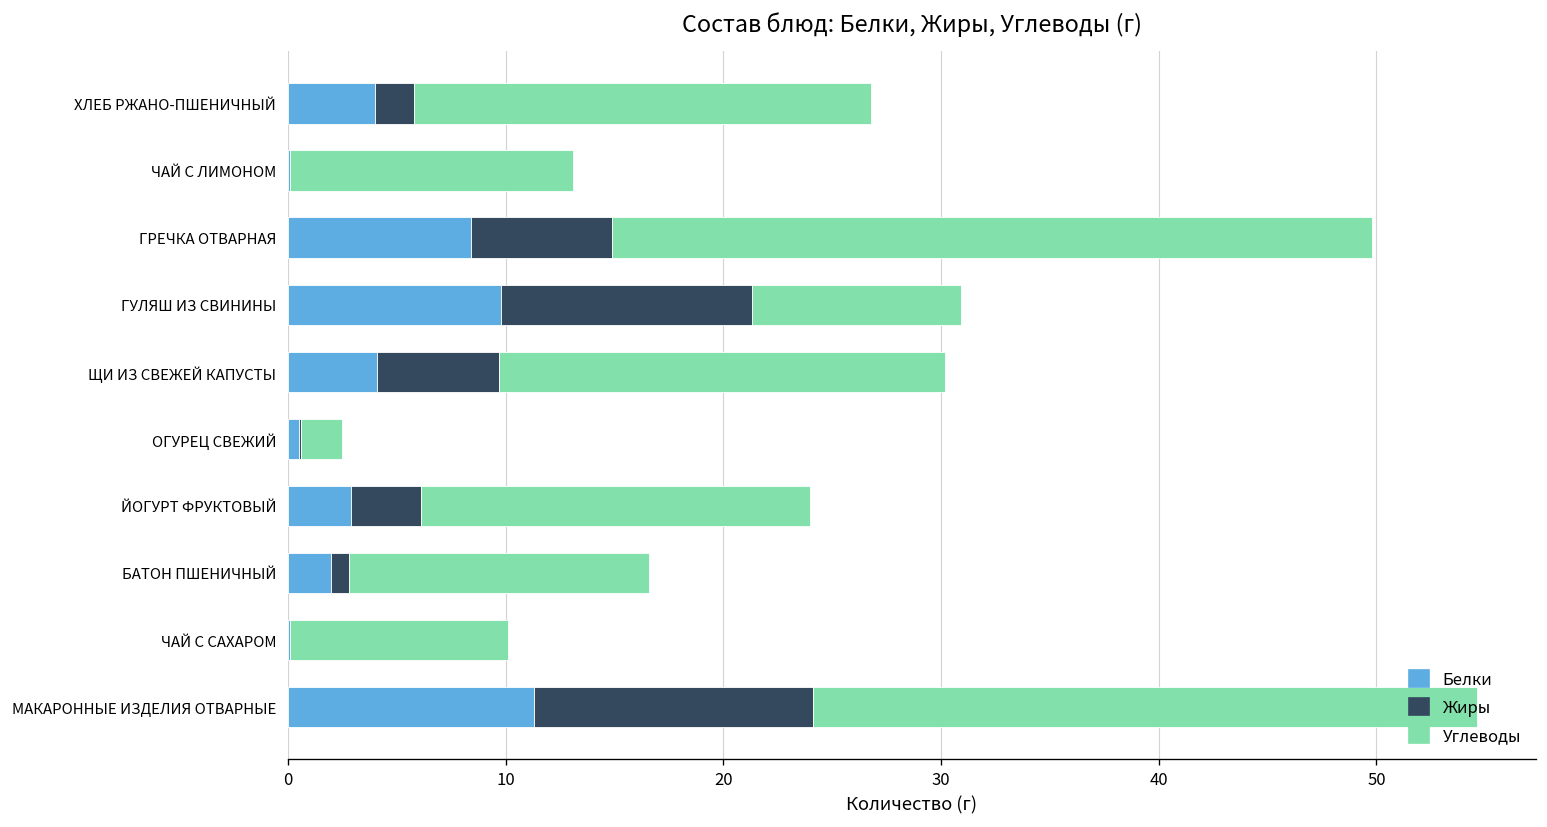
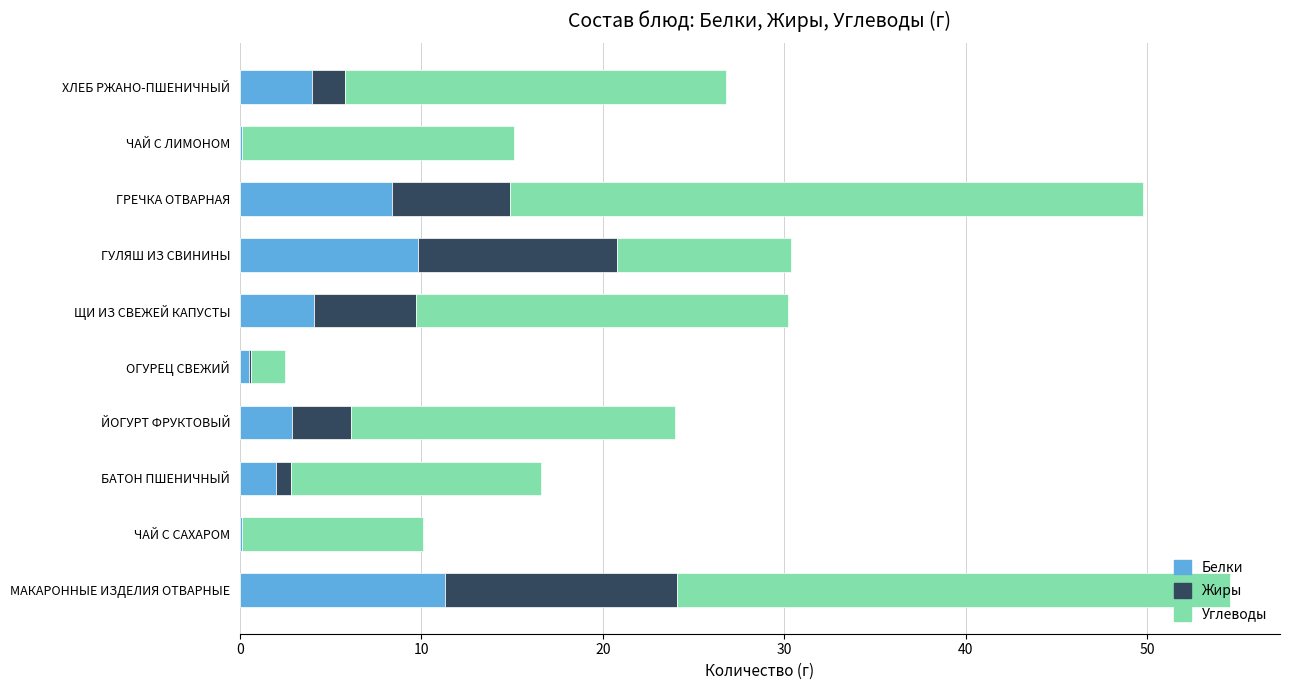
Углеводы, ЧАЙ С ЛИМОНОМ: 13 -> 15
Жиры, ГУЛЯШ ИЗ СВИНИНЫ: 11.5 -> 11.0
